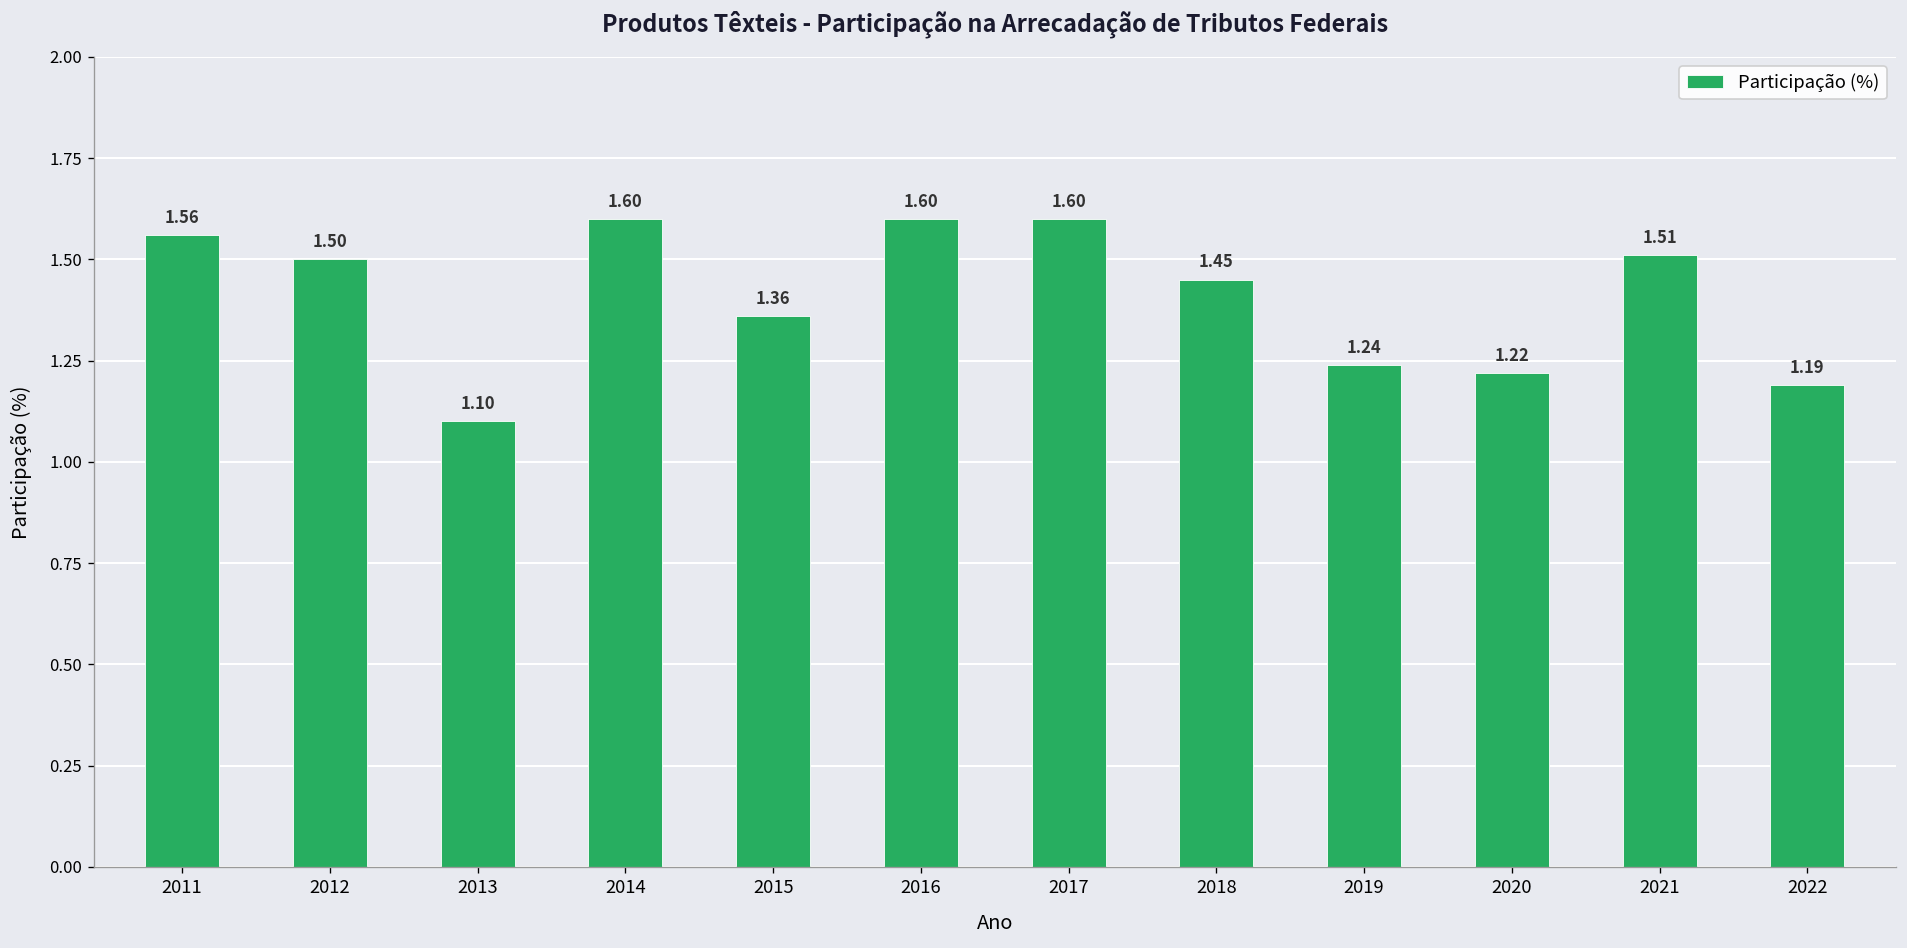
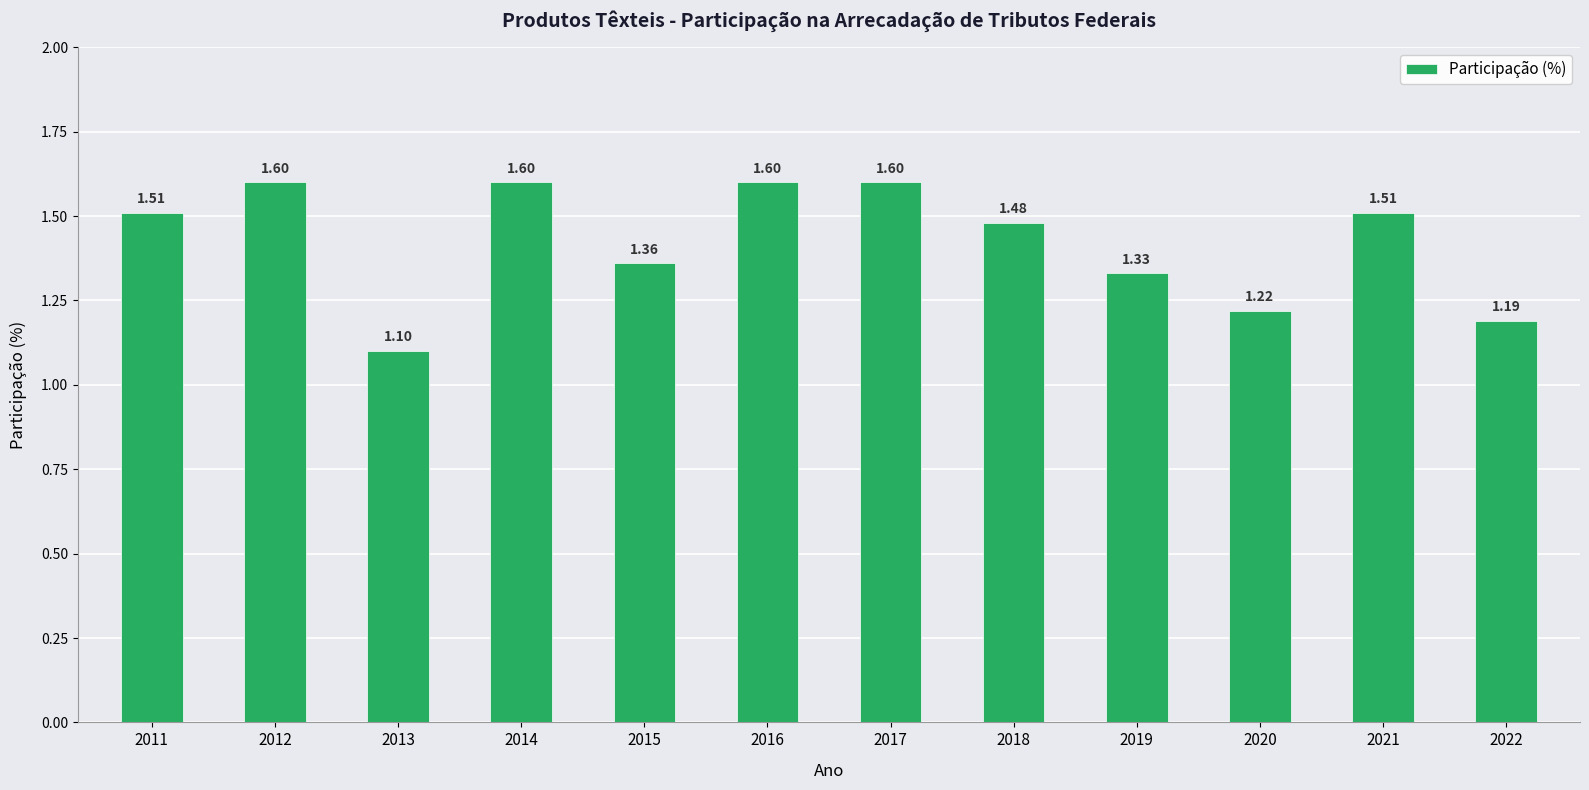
2011: 1.56 -> 1.51
2012: 1.50 -> 1.60
2018: 1.45 -> 1.48
2019: 1.24 -> 1.33
